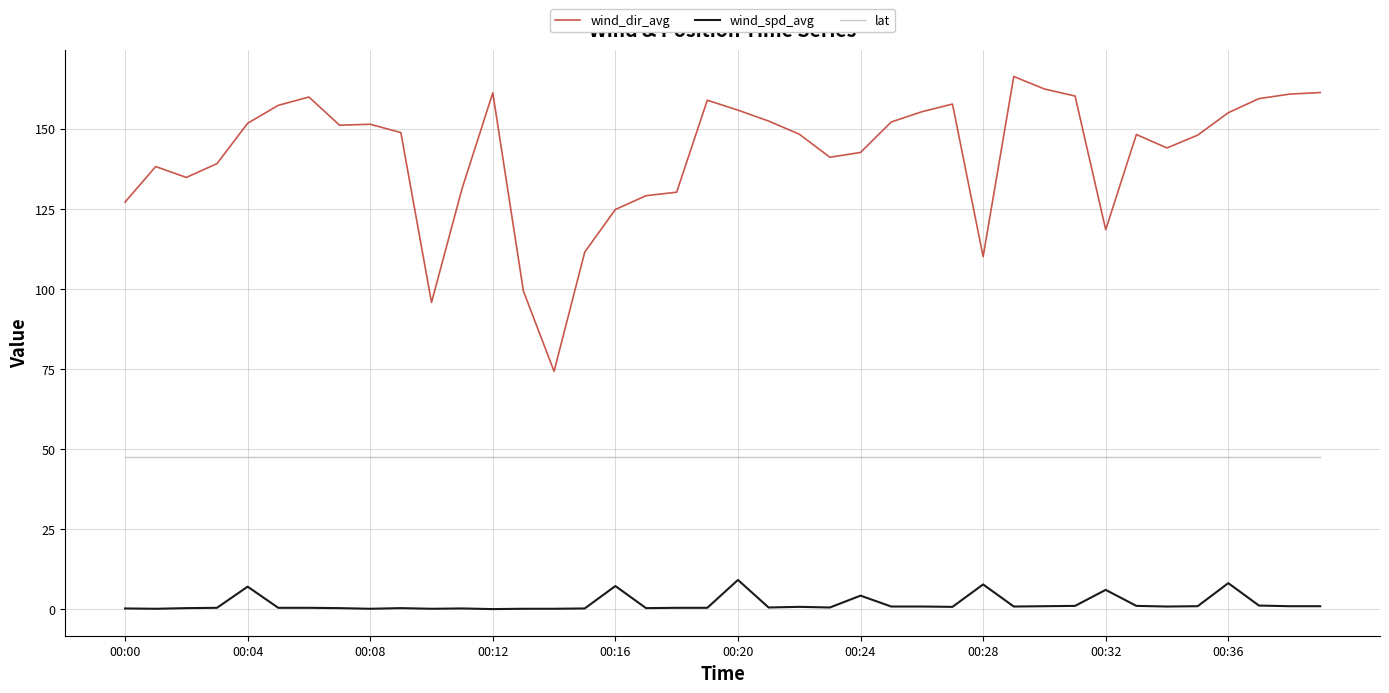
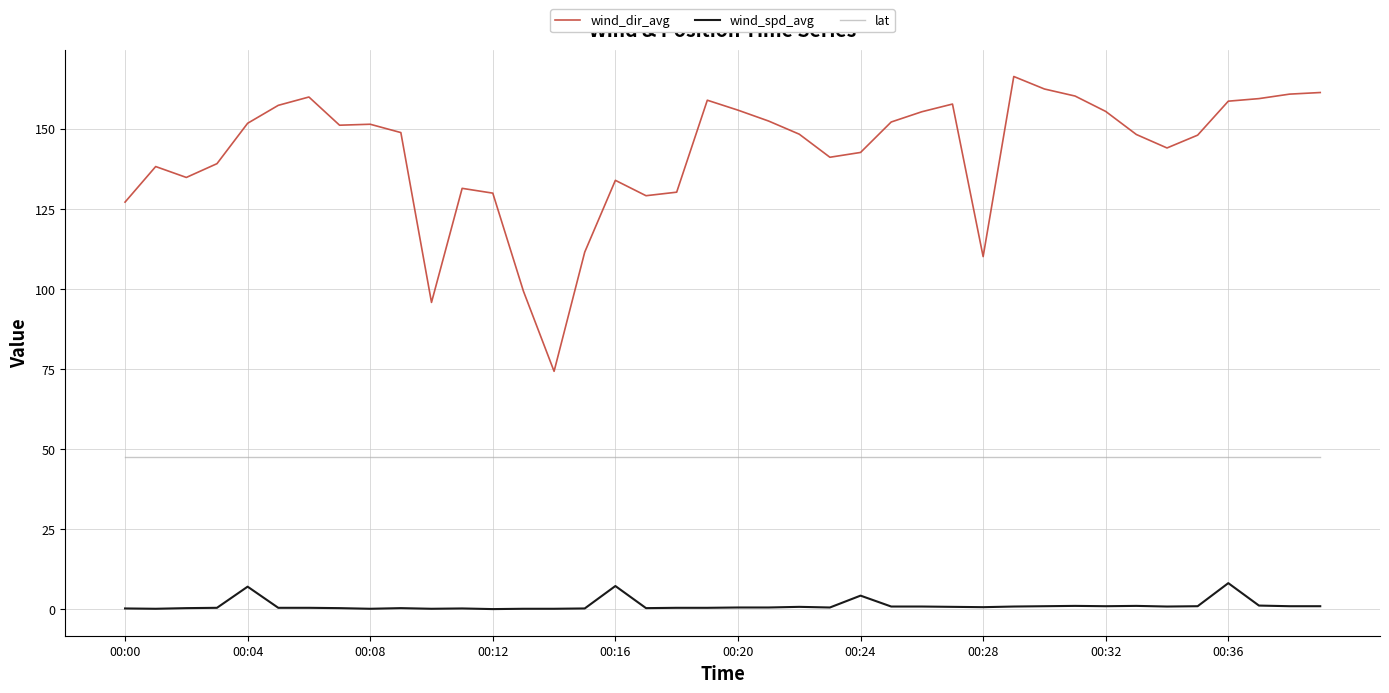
wind_dir_avg, 00:12: 161 -> 130
wind_dir_avg, 00:16: 125 -> 134
wind_spd_avg, 00:20: 9 -> 1
wind_spd_avg, 00:28: 8 -> 1
wind_dir_avg, 00:32: 119 -> 155
wind_spd_avg, 00:32: 6 -> 1
wind_dir_avg, 00:36: 155 -> 159
